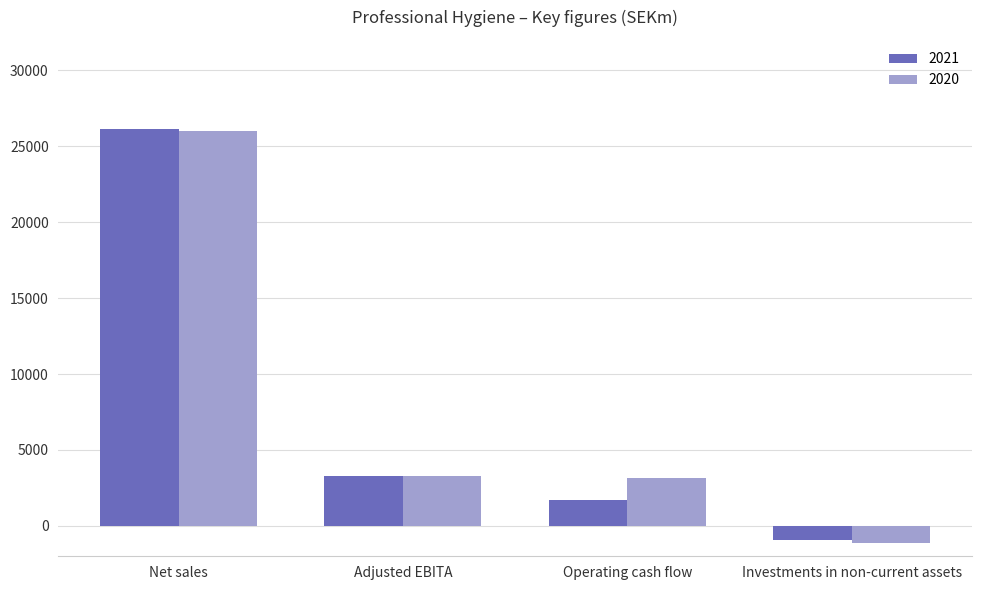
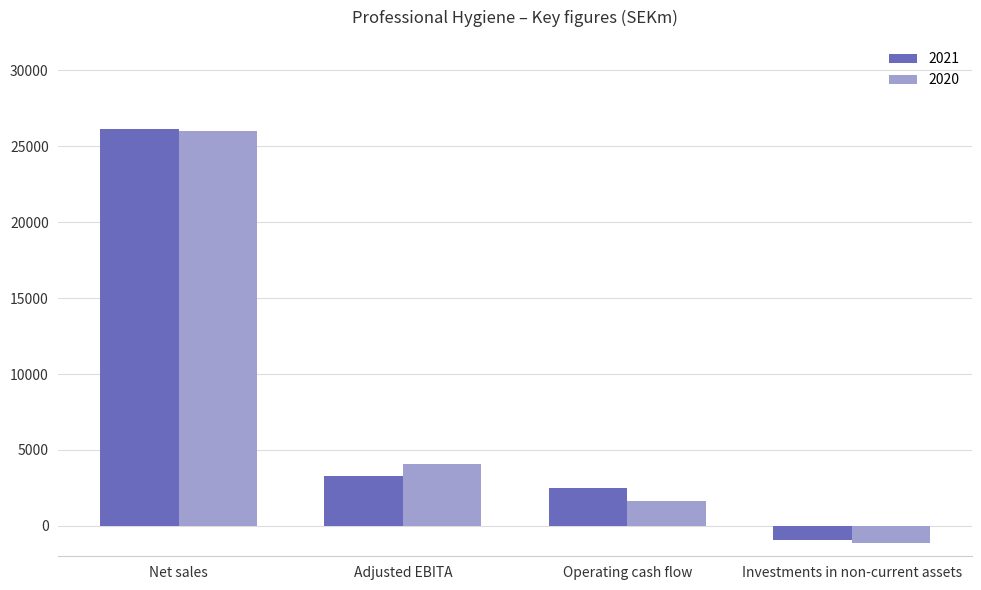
2020, Adjusted EBITA: 3300 -> 4000
2021, Operating cash flow: 1700 -> 2500
2020, Operating cash flow: 3200 -> 1600
